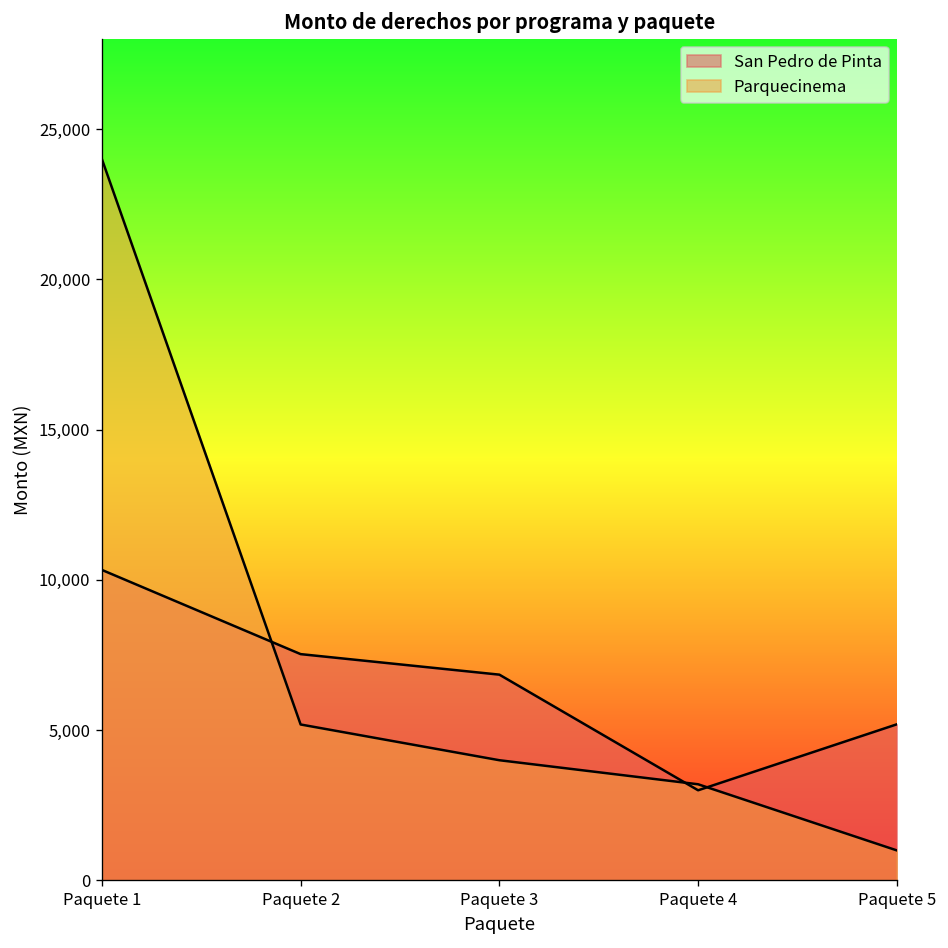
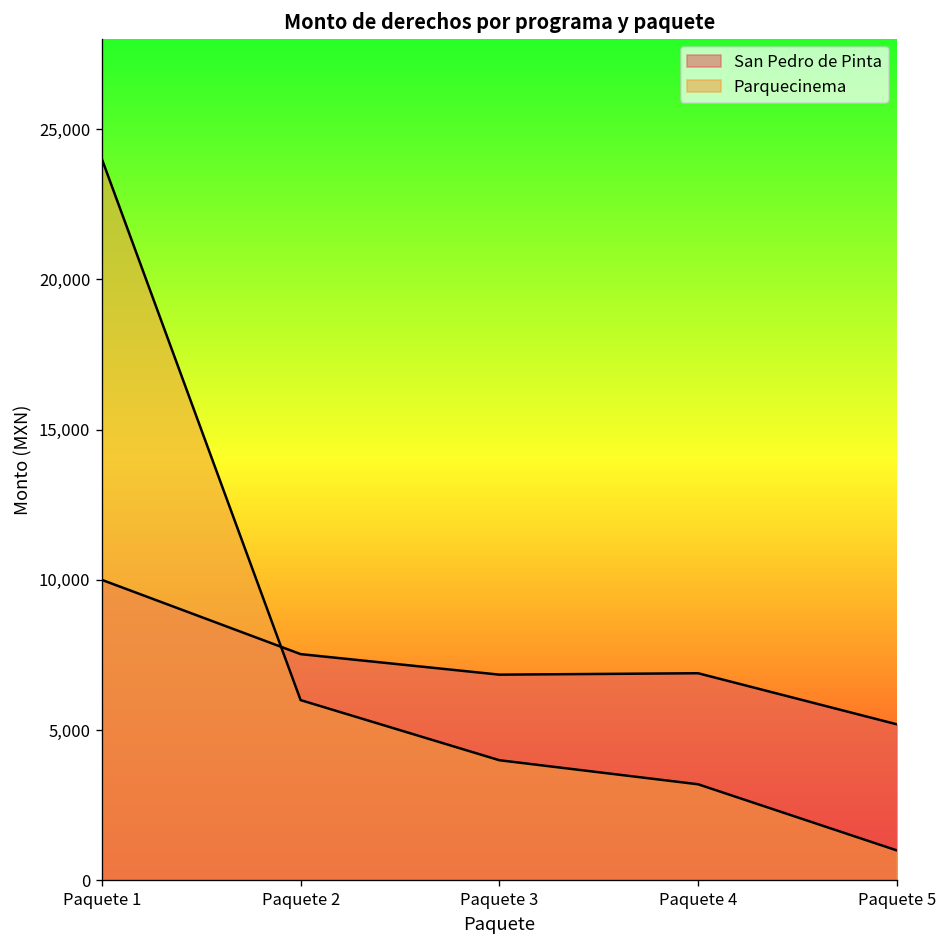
San Pedro de Pinta, Paquete 1: 10,300 -> 10,000
Parquecinema, Paquete 2: 5,200 -> 6,000
San Pedro de Pinta, Paquete 4: 3,000 -> 6,900
